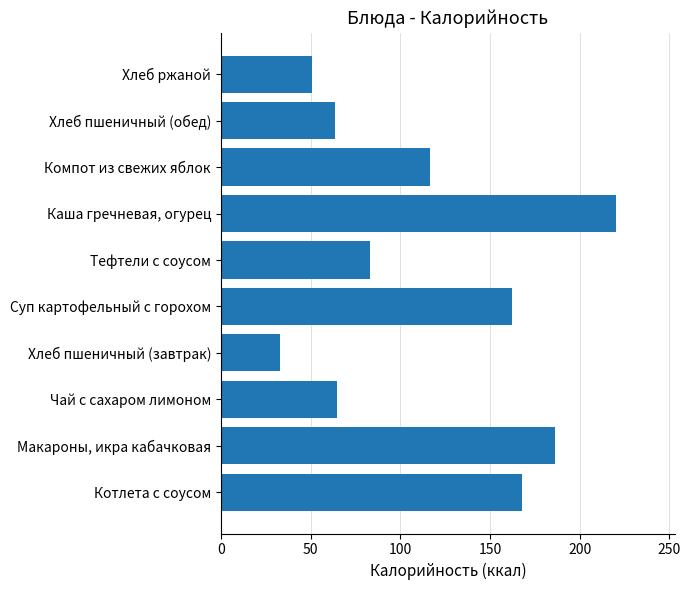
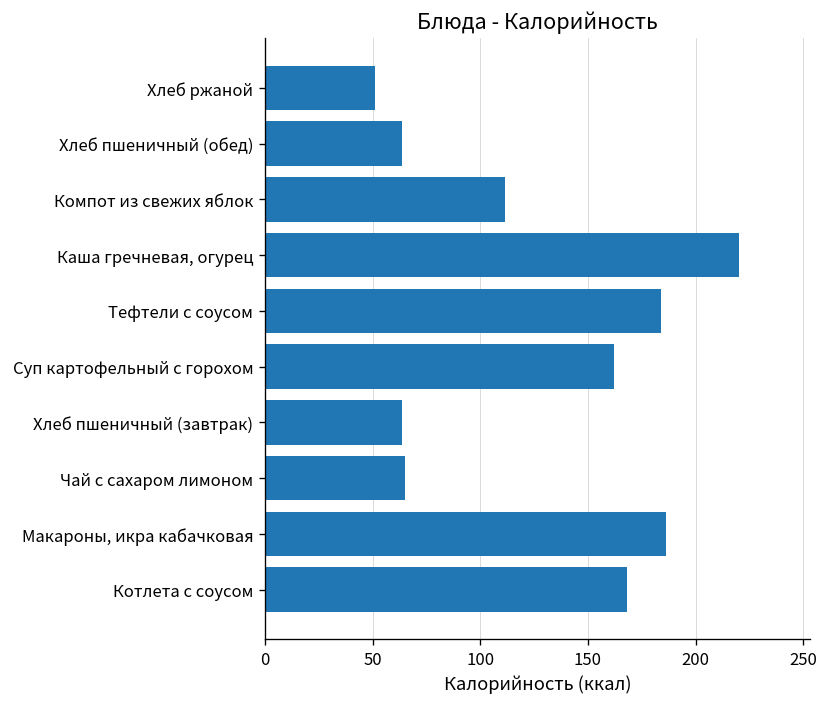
Компот из свежих яблок: 117 -> 112
Тефтели с соусом: 83 -> 184
Хлеб пшеничный (завтрак): 33 -> 64
